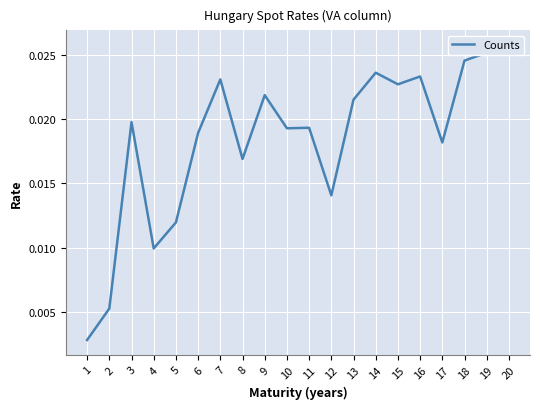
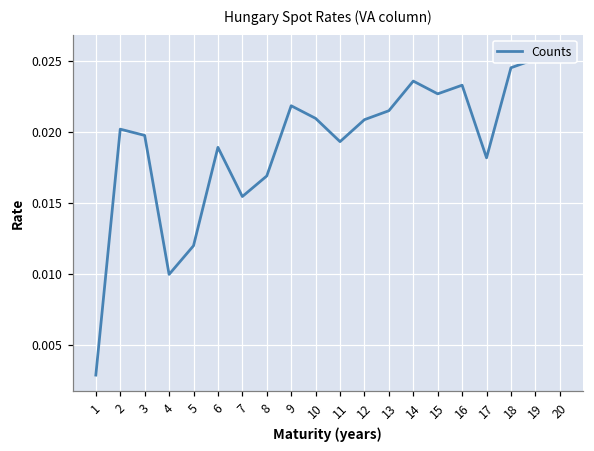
2: 0.0053 -> 0.0202
7: 0.0231 -> 0.0155
10: 0.0193 -> 0.0210
12: 0.0141 -> 0.0209
